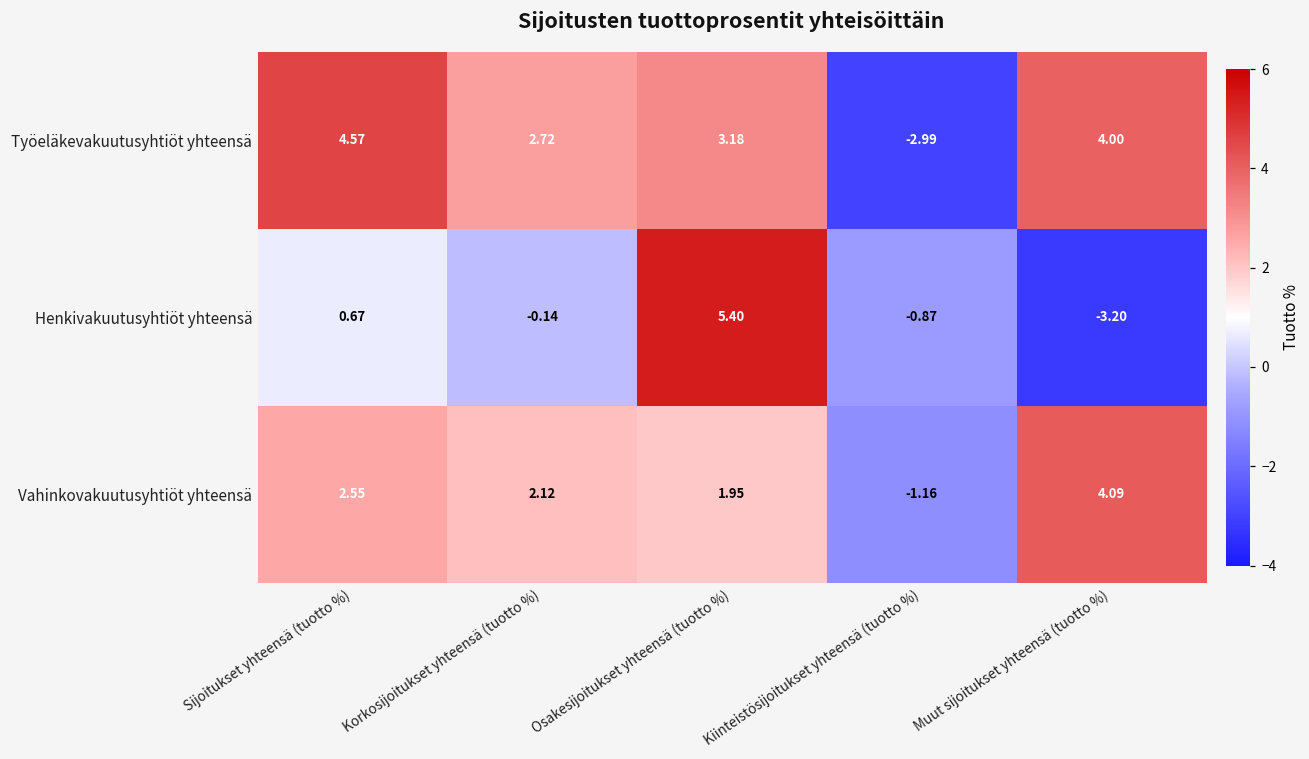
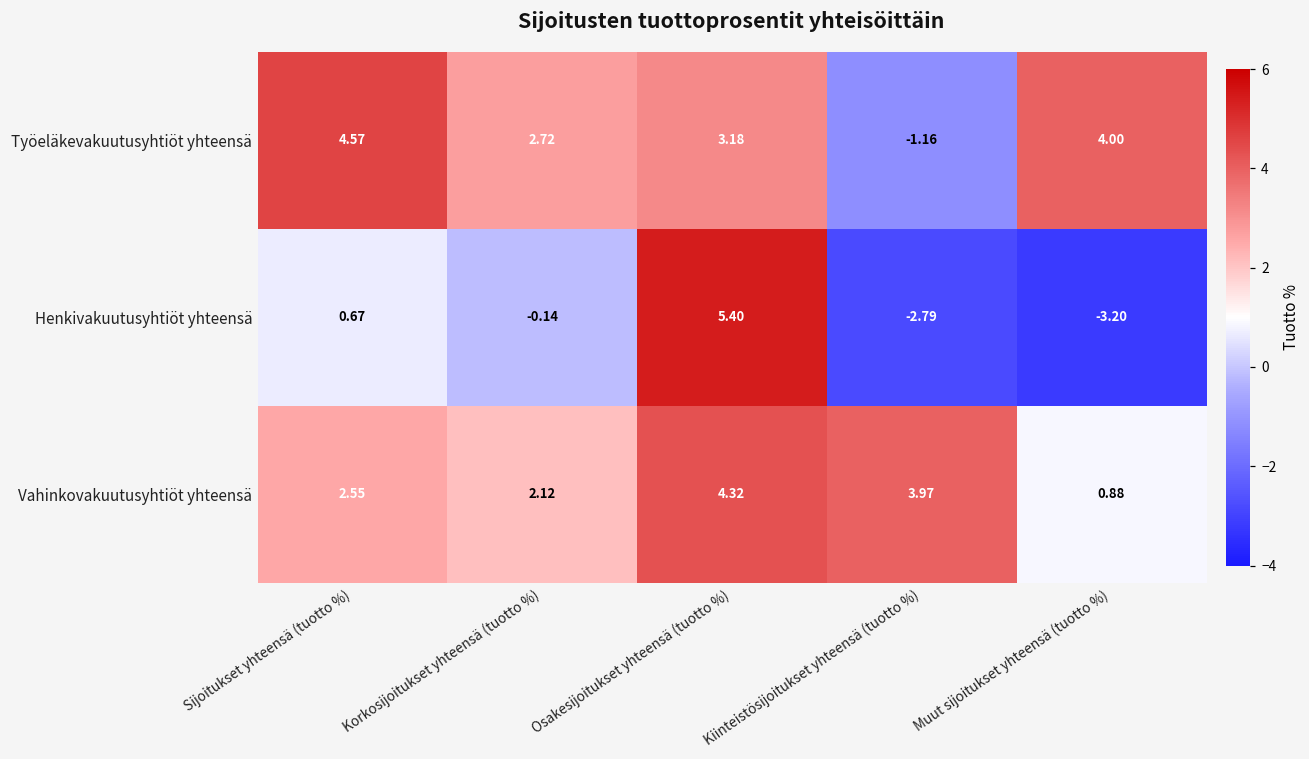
Työeläkevakuutusyhtiöt yhteensä, Kiinteistösijoitukset yhteensä (tuotto %): -2.99 -> -1.16
Henkivakuutusyhtiöt yhteensä, Kiinteistösijoitukset yhteensä (tuotto %): -0.87 -> -2.79
Vahinkovakuutusyhtiöt yhteensä, Osakesijoitukset yhteensä (tuotto %): 1.95 -> 4.32
Vahinkovakuutusyhtiöt yhteensä, Kiinteistösijoitukset yhteensä (tuotto %): -1.16 -> 3.97
Vahinkovakuutusyhtiöt yhteensä, Muut sijoitukset yhteensä (tuotto %): 4.09 -> 0.88
